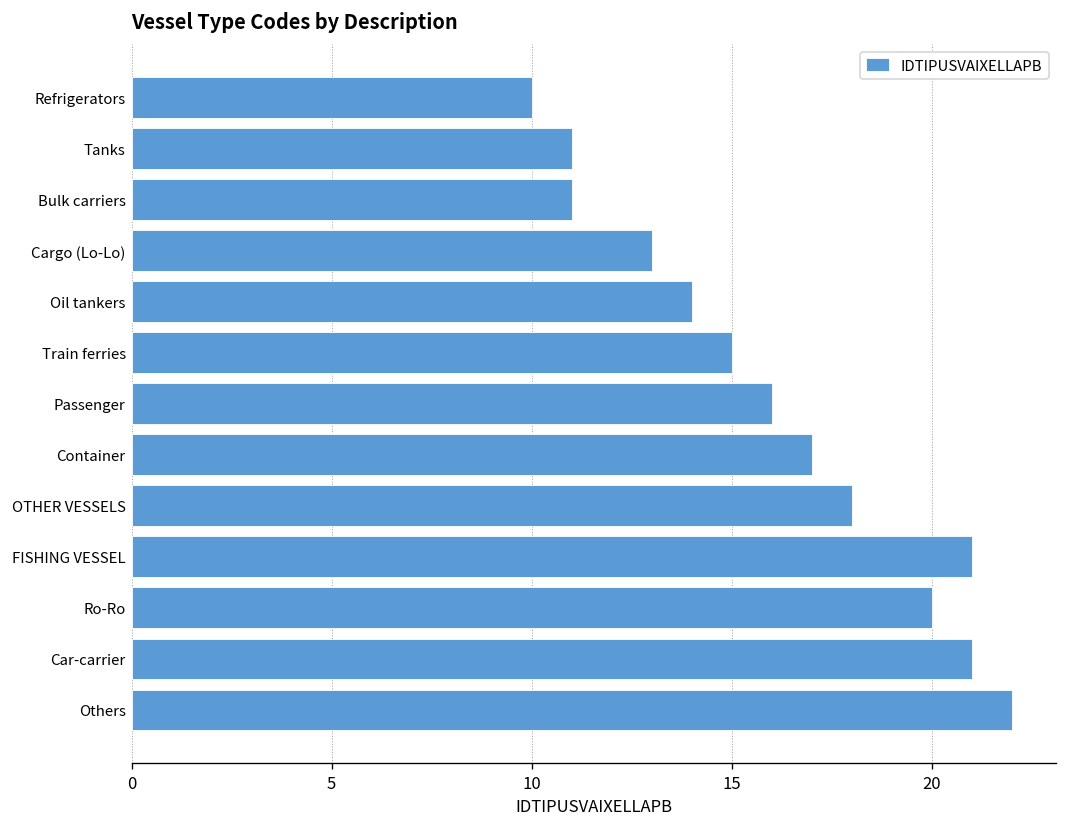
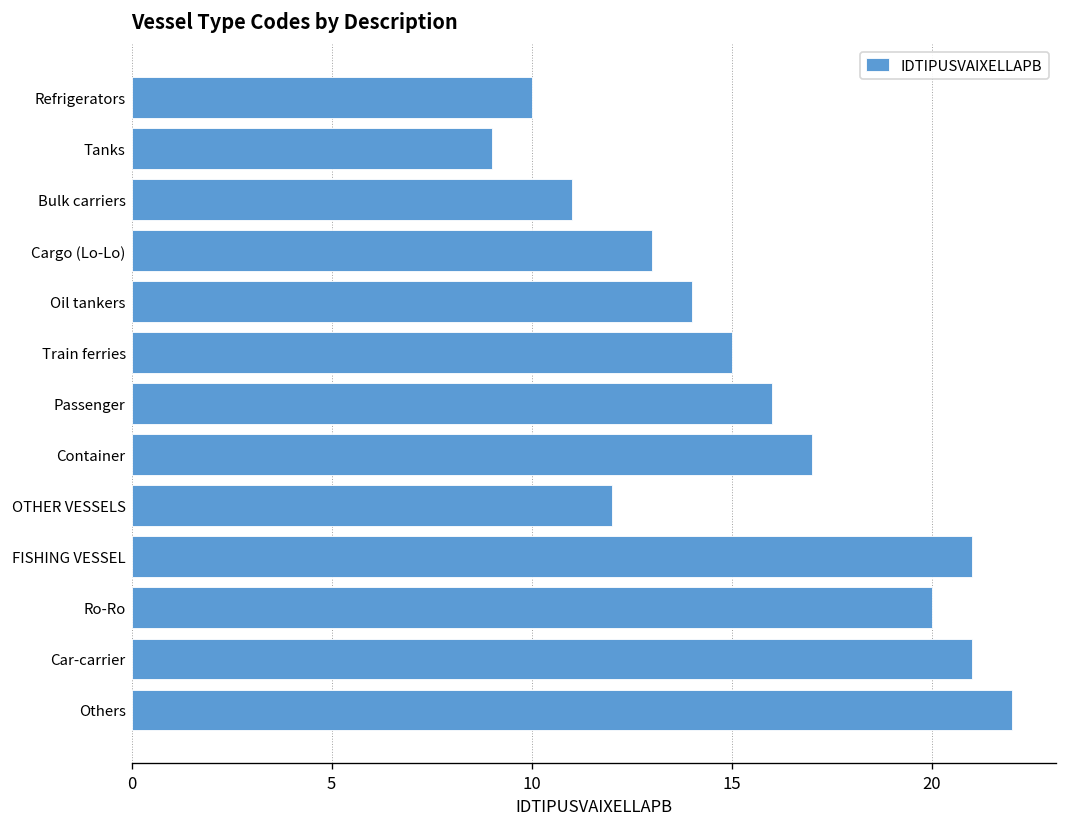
Tanks: 11 -> 9
OTHER VESSELS: 18 -> 12
